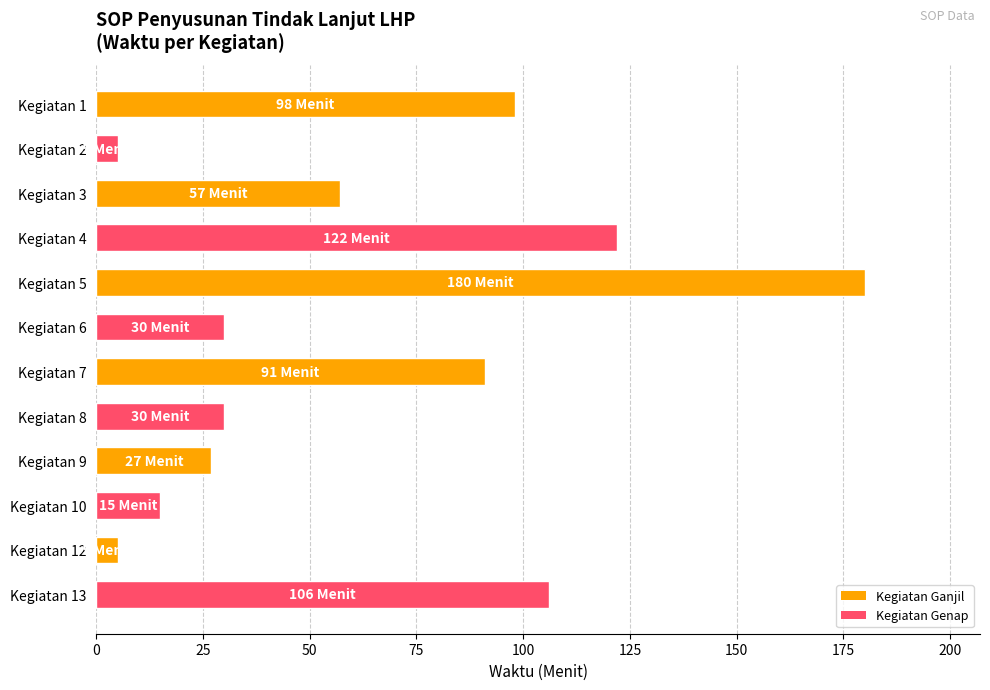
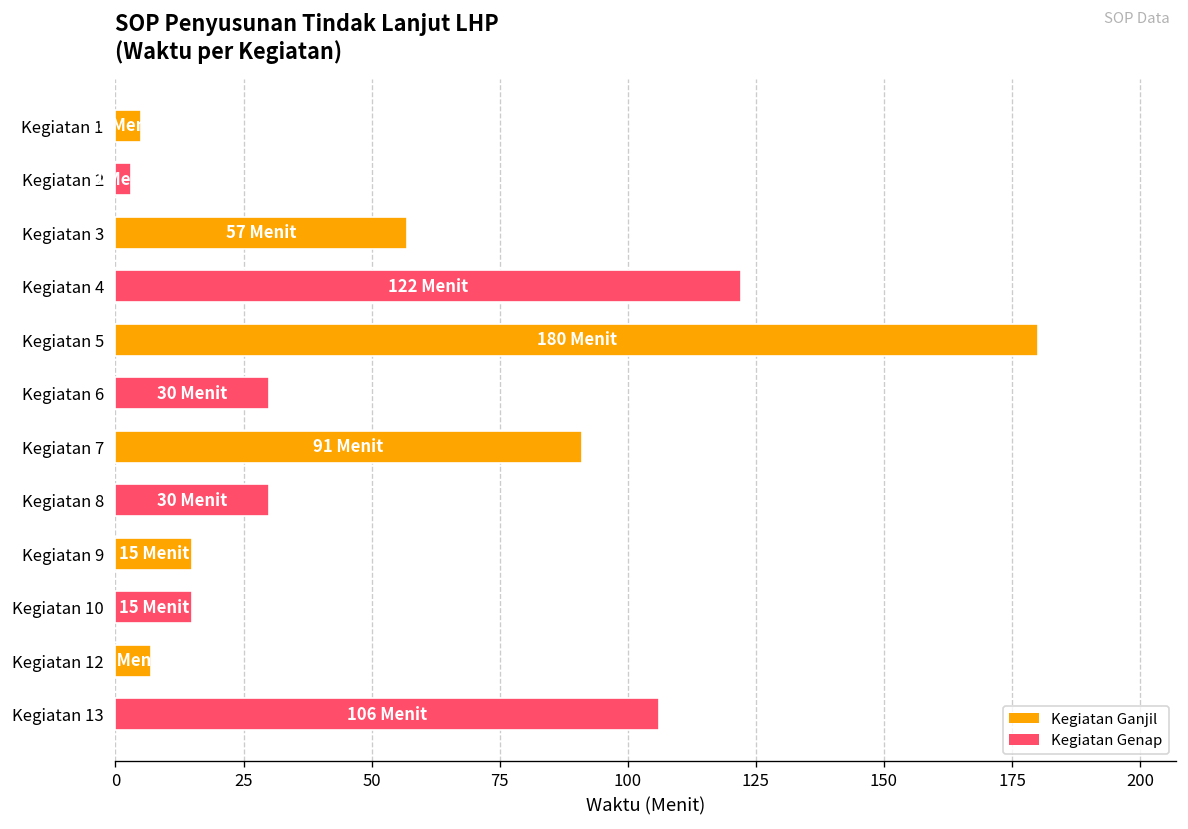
Kegiatan 1: 98 -> 5
Kegiatan 2: 5 -> 3
Kegiatan 9: 27 -> 15
Kegiatan 12: 5 -> 7
